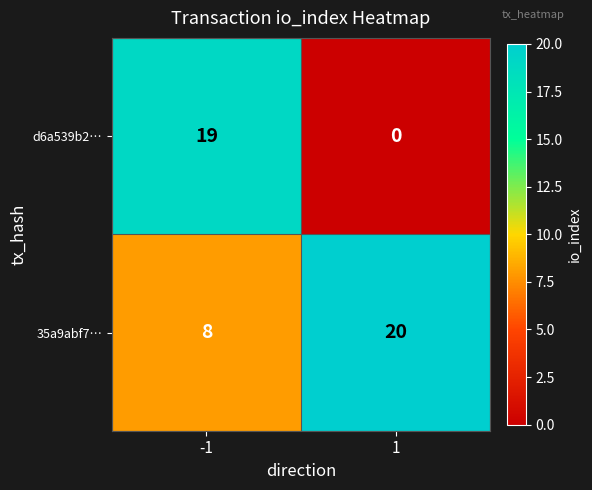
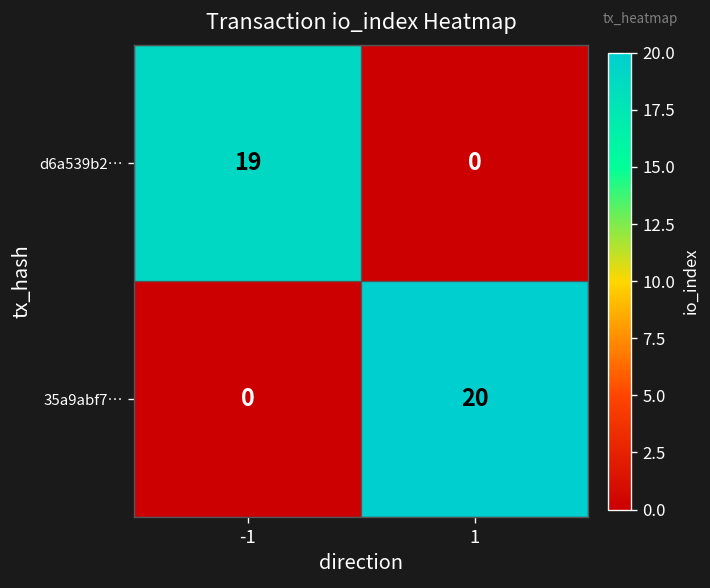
35a9abf7…, -1: 8 -> 0
